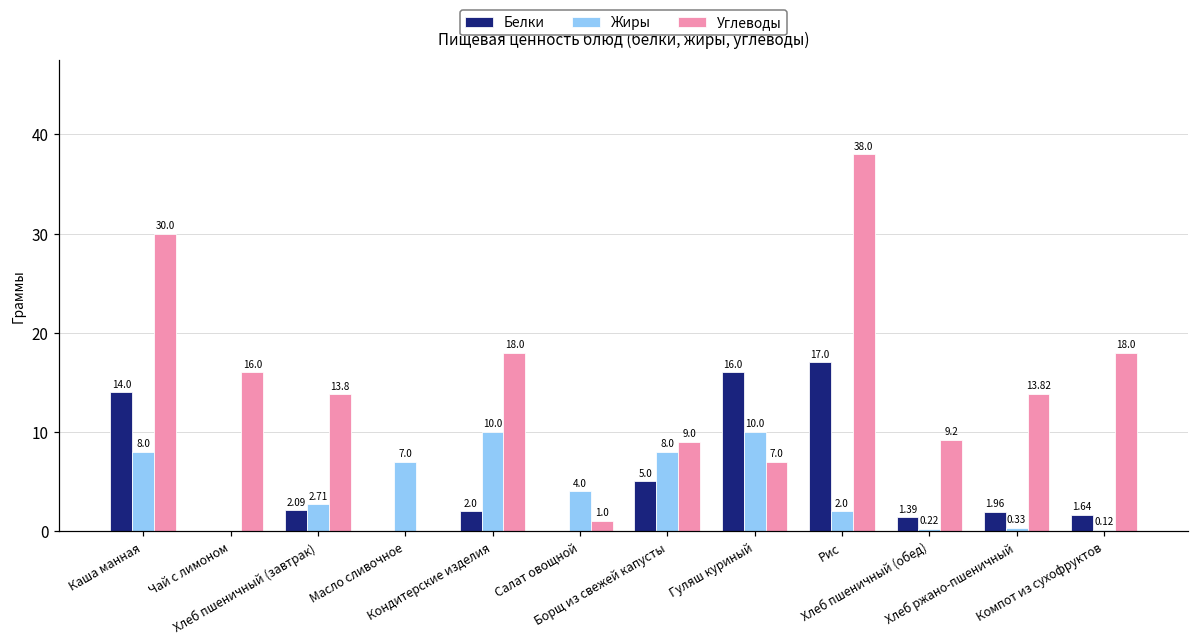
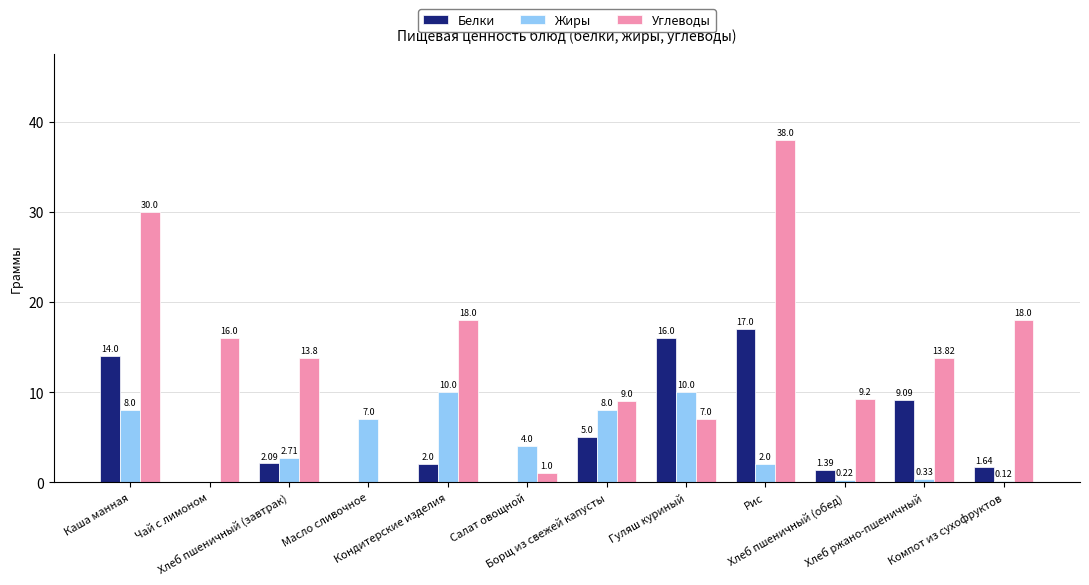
Белки, Хлеб ржано-пшеничный: 1.96 -> 9.09
